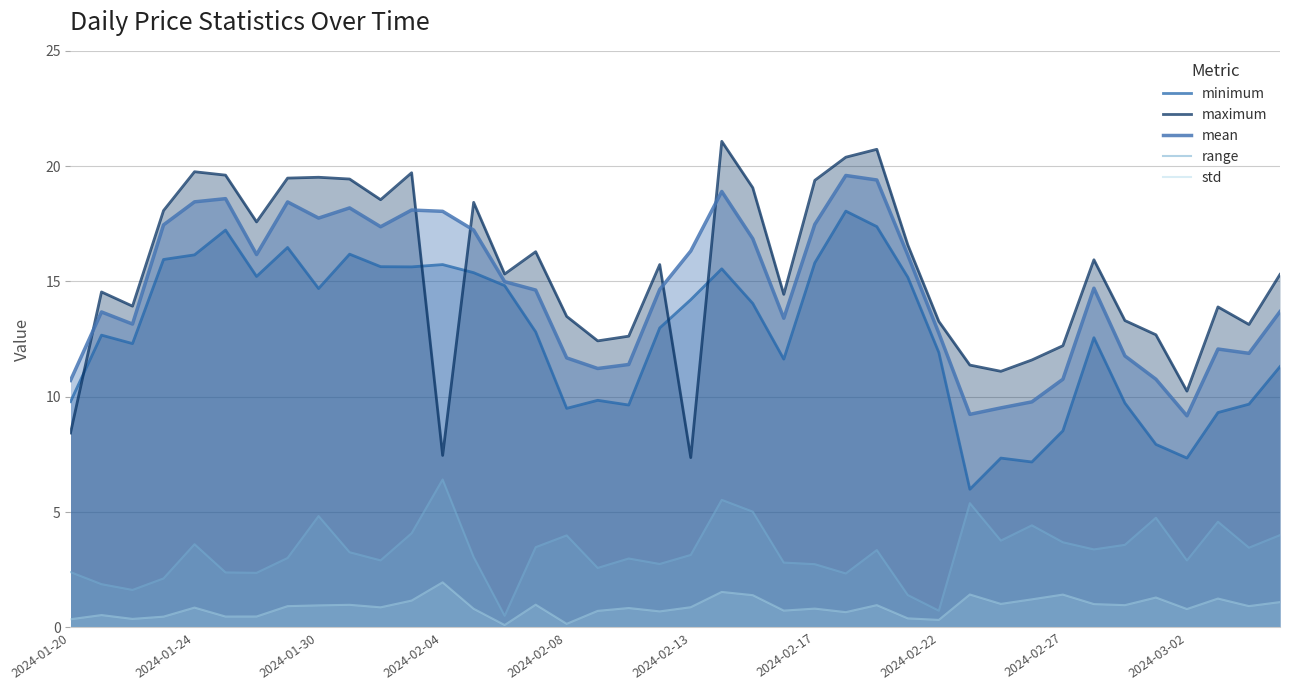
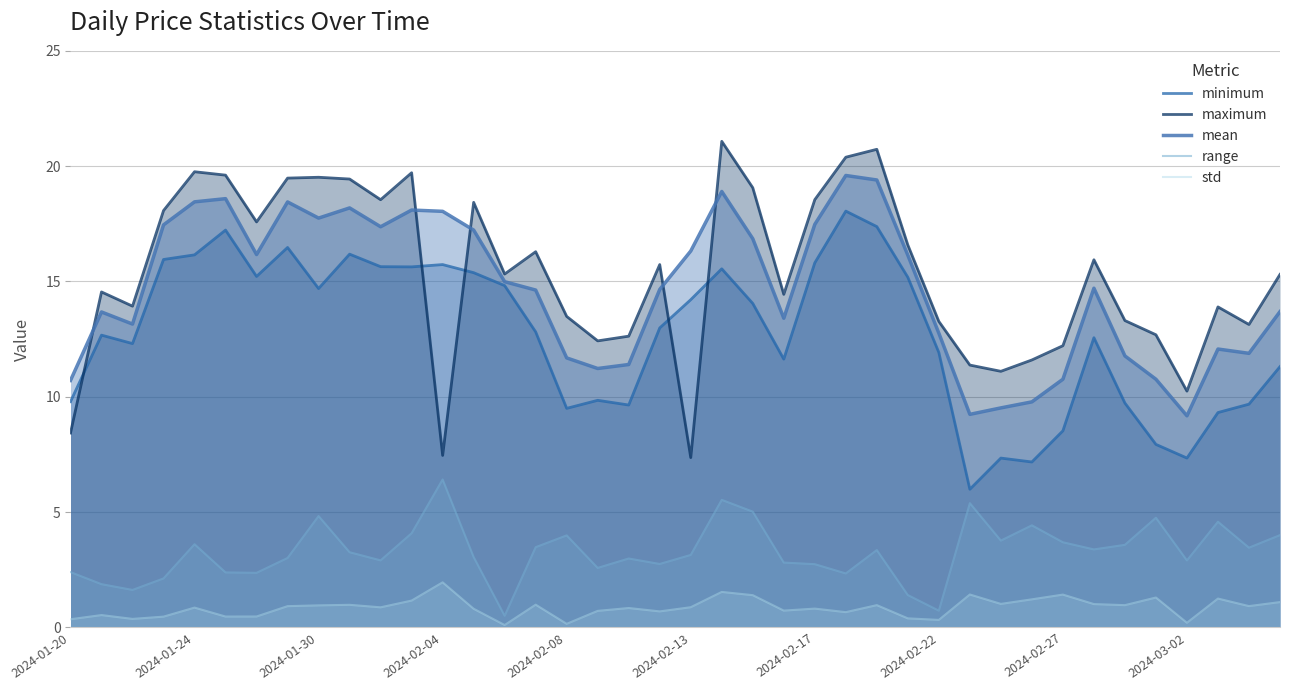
maximum, 2024-02-17: 19.4 -> 18.5
std, 2024-03-02: 0.8 -> 0.2
